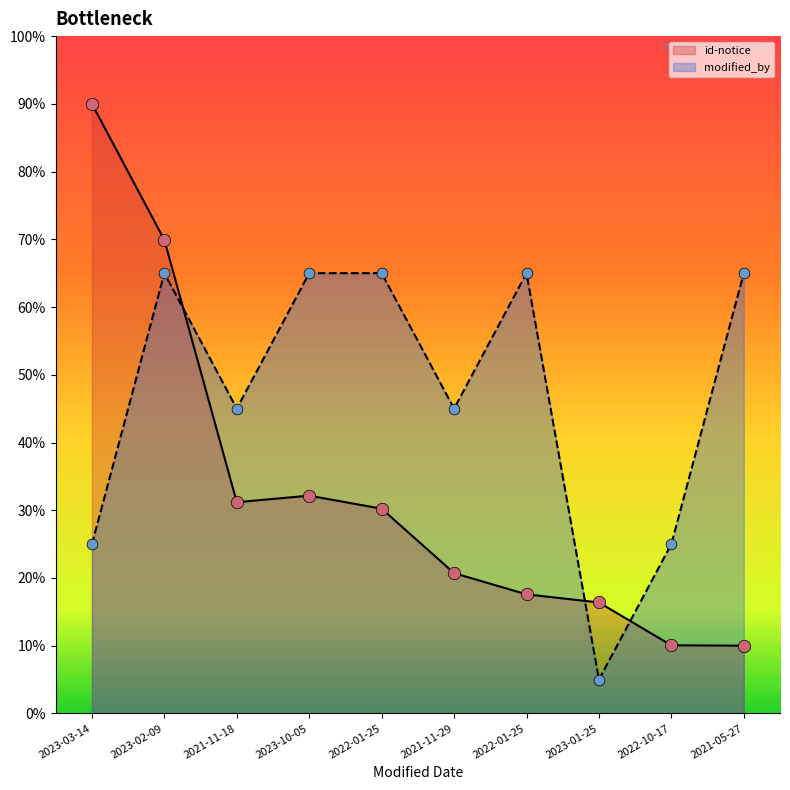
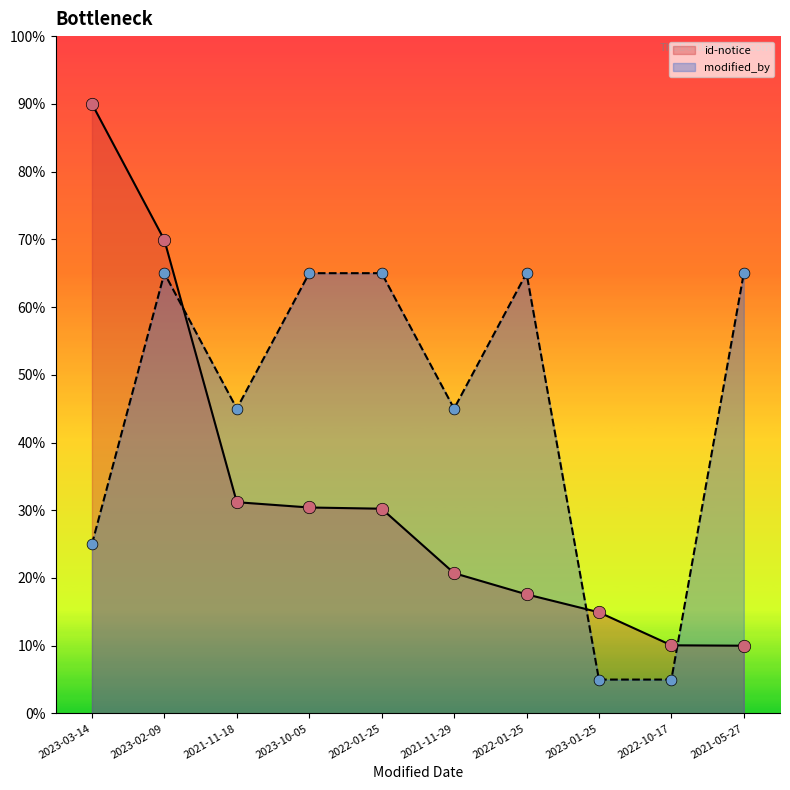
id-notice, 2023-10-05: 32% -> 30%
id-notice, 2023-01-25: 16% -> 15%
modified_by, 2022-10-17: 25% -> 5%
